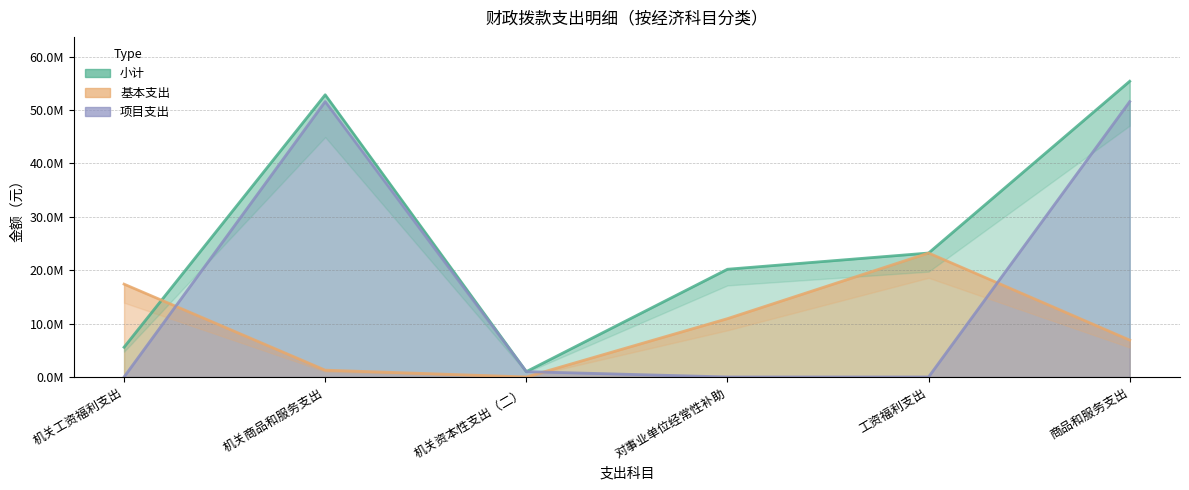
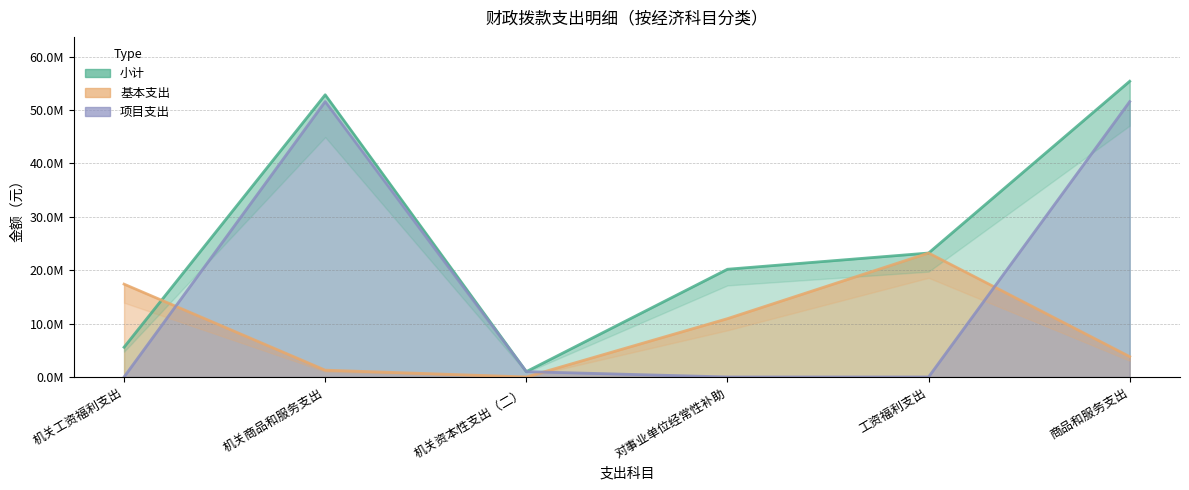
基本支出, 商品和服务支出: 7000000 -> 4000000
